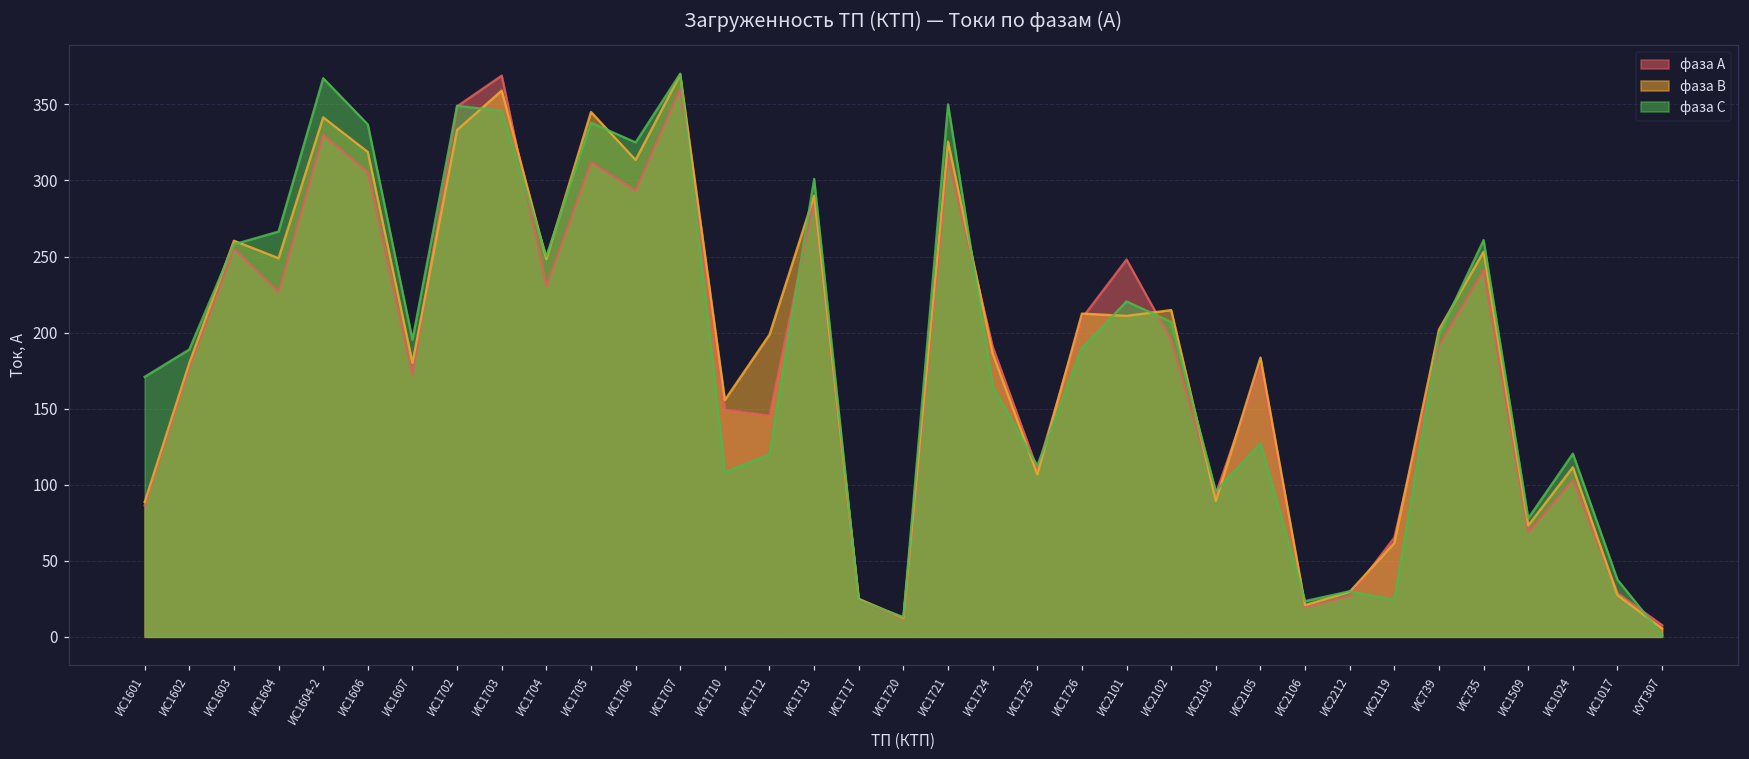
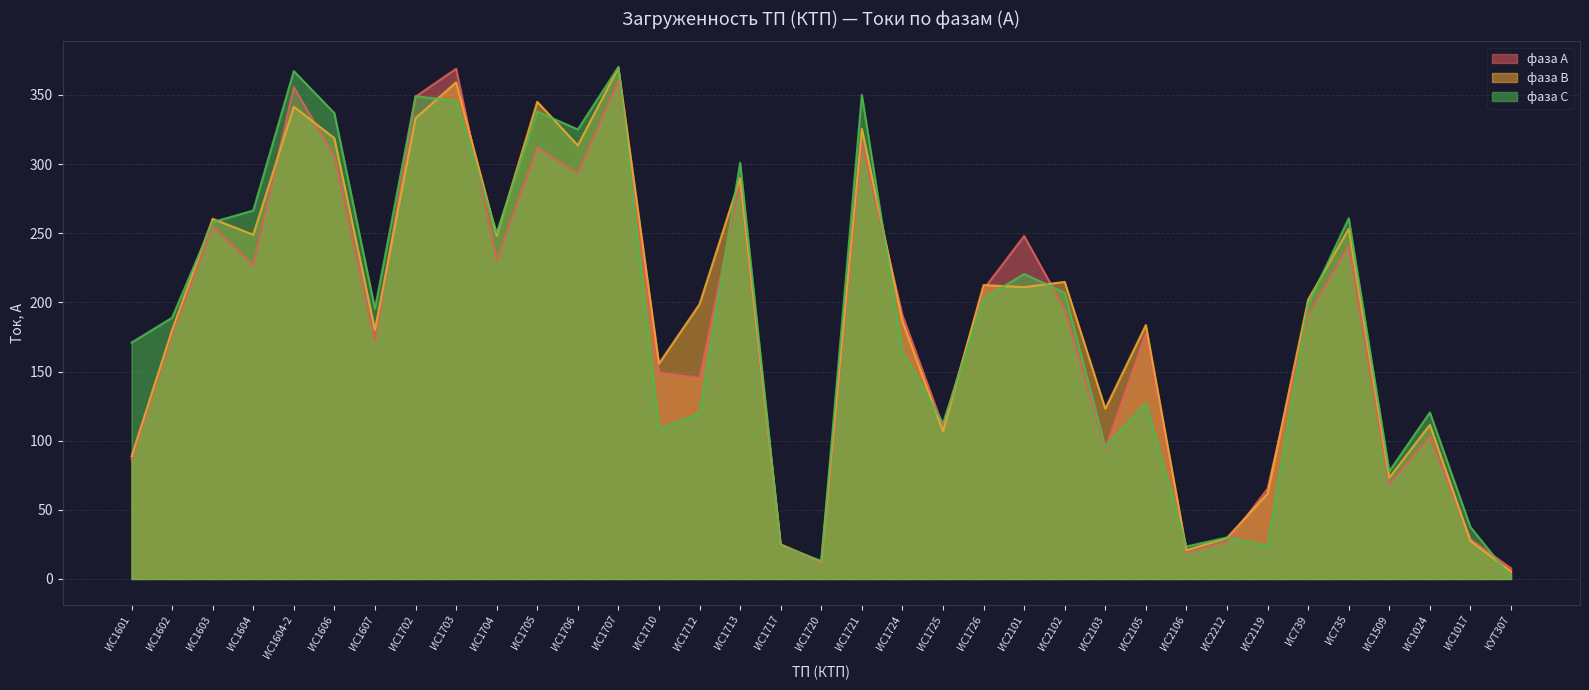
фаза А, ИС1604-2: 330 -> 356
фаза С, ИС1726: 190 -> 203
фаза В, ИС2103: 89 -> 123
